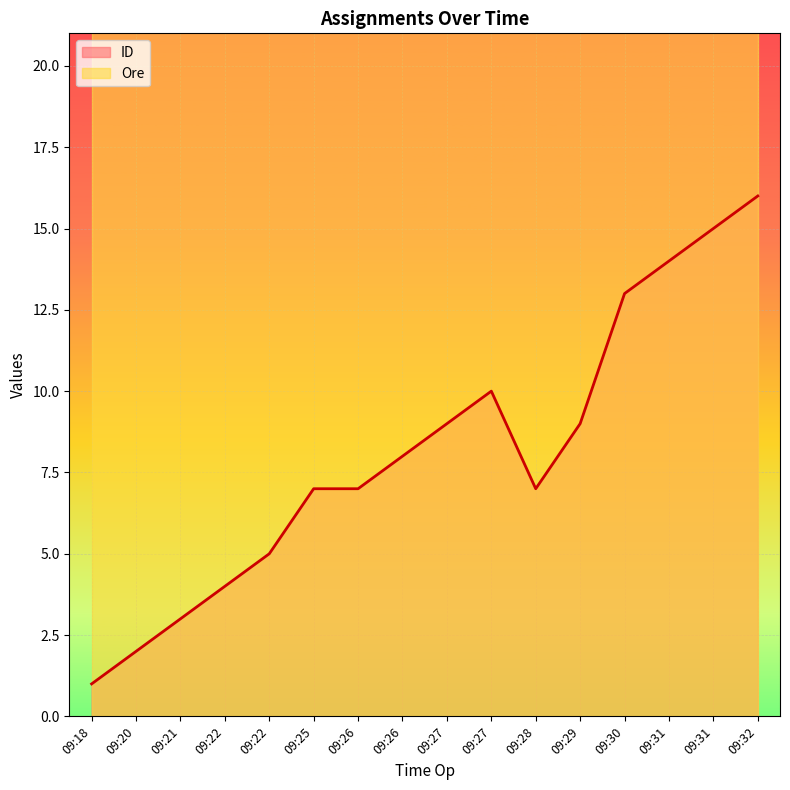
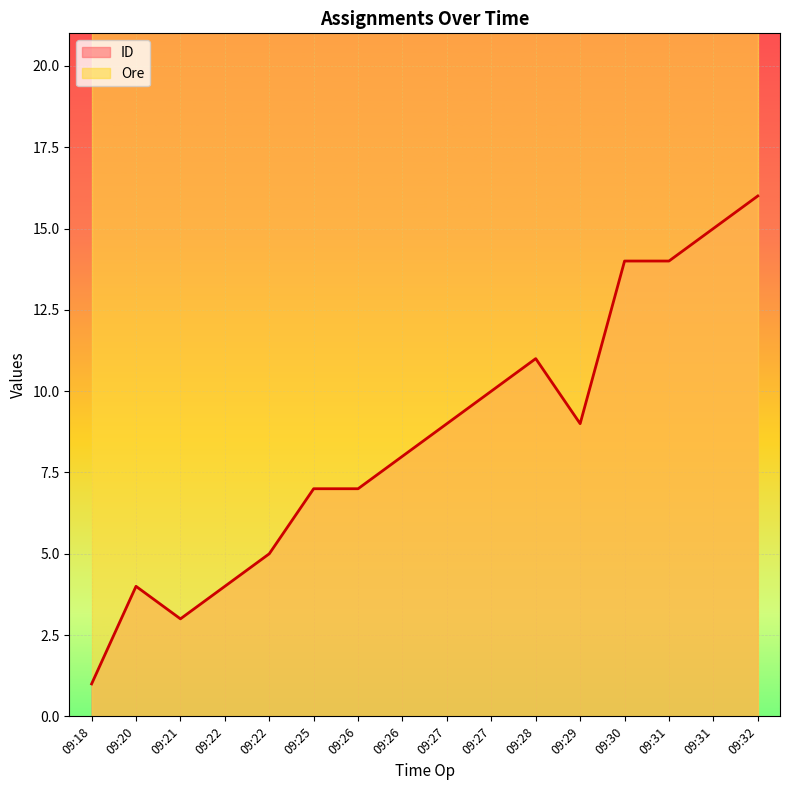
ID, 09:20: 2 -> 4
ID, 09:28: 7 -> 11
ID, 09:30: 13 -> 14
